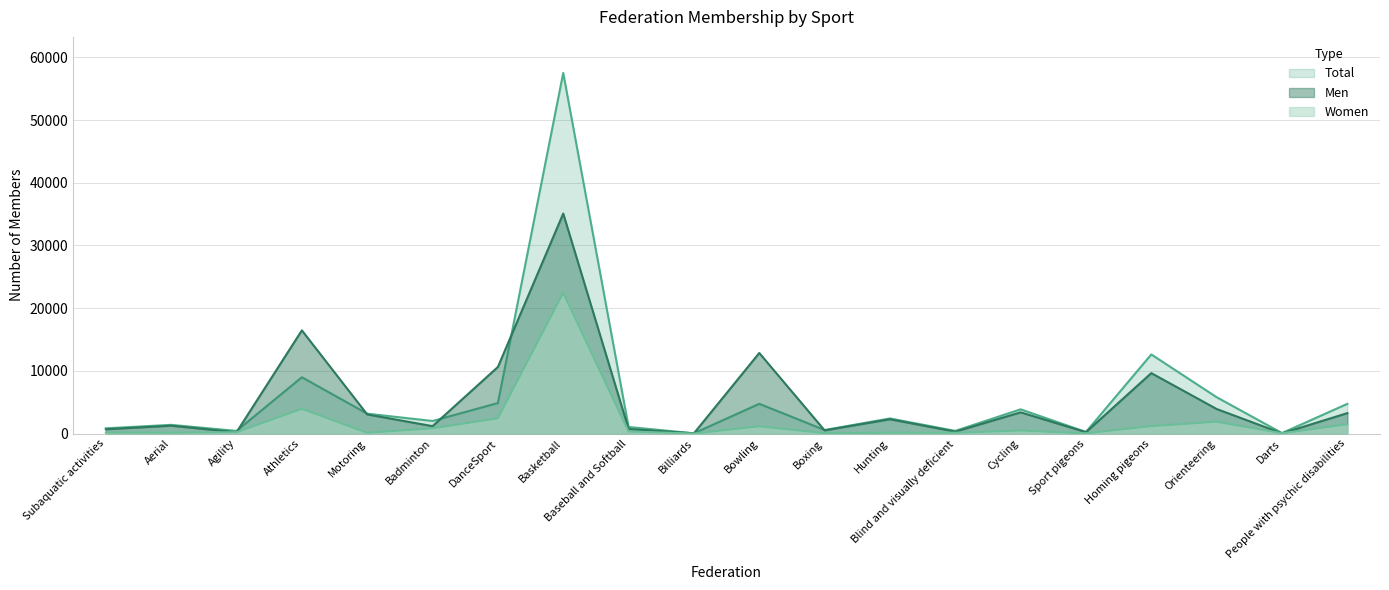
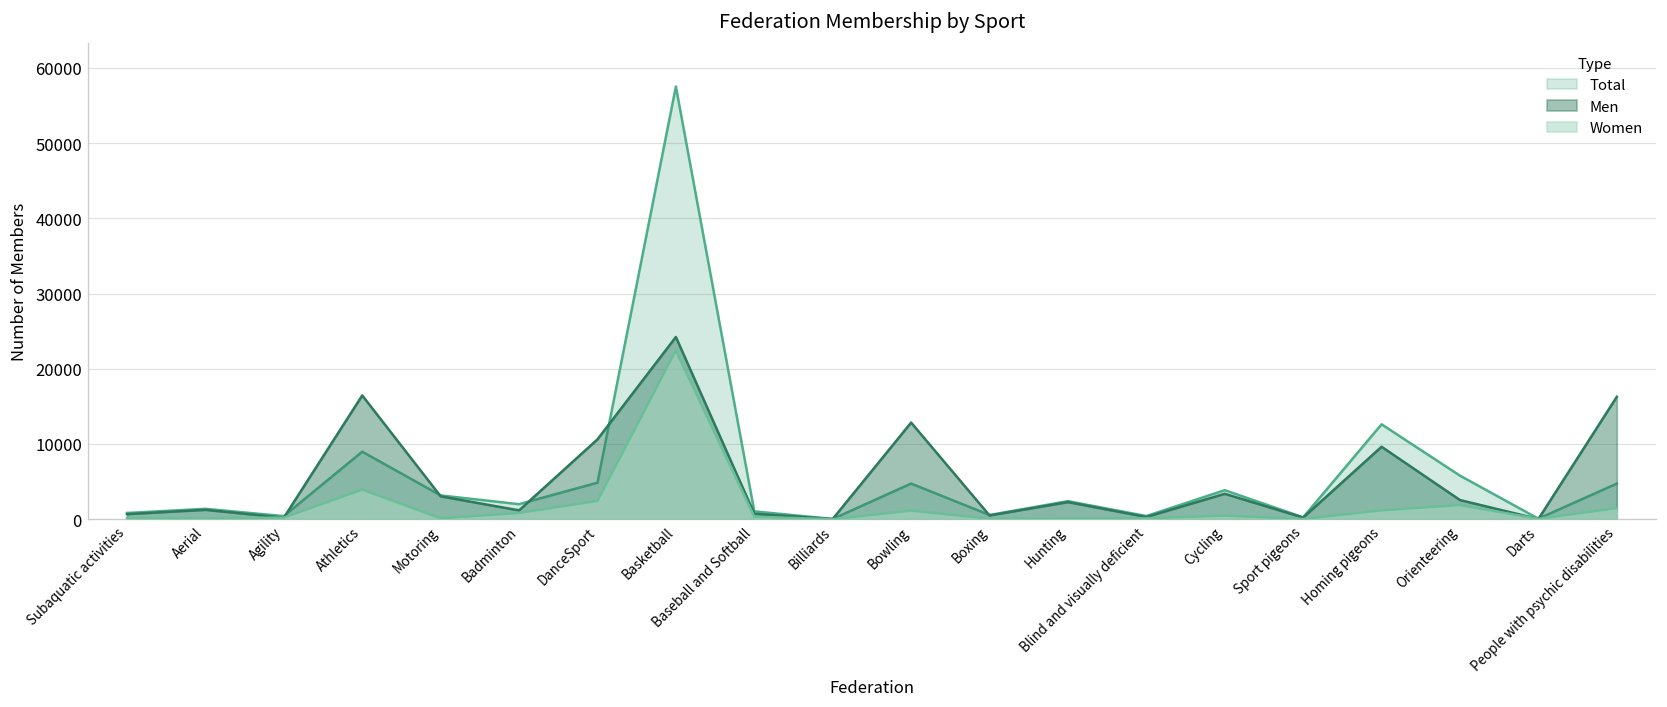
Men, Basketball: 35000 -> 24000
Men, Orienteering: 4000 -> 3000
Men, People with psychic disabilities: 3000 -> 16000
